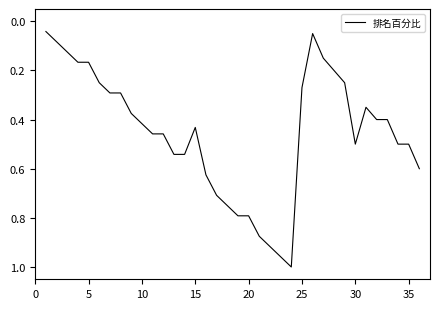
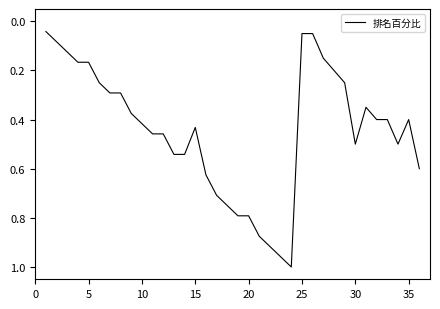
25: 0.27 -> 0.05
35: 0.5 -> 0.4
